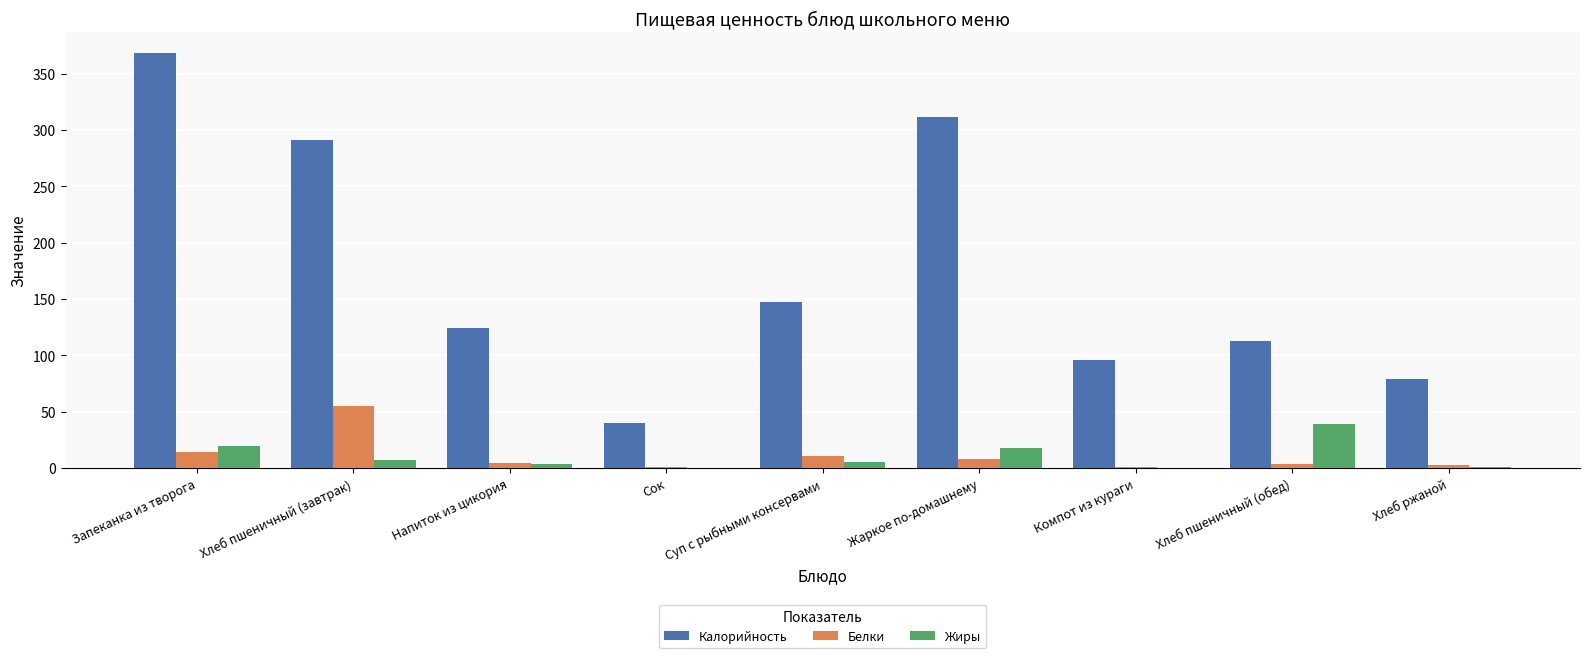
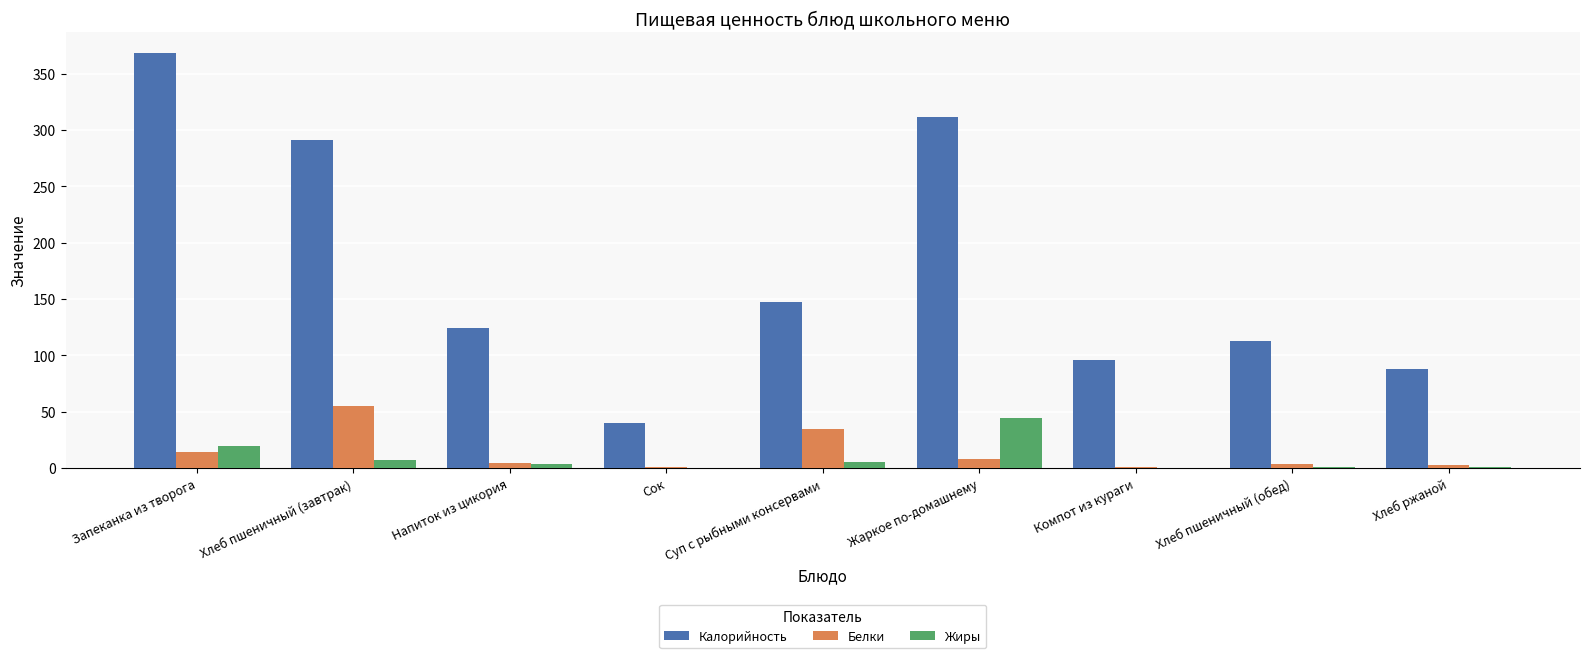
Белки, Суп с рыбными консервами: 10 -> 34
Жиры, Жаркое по-домашнему: 18 -> 44
Жиры, Хлеб пшеничный (обед): 39 -> 0
Калорийность, Хлеб ржаной: 79 -> 87
